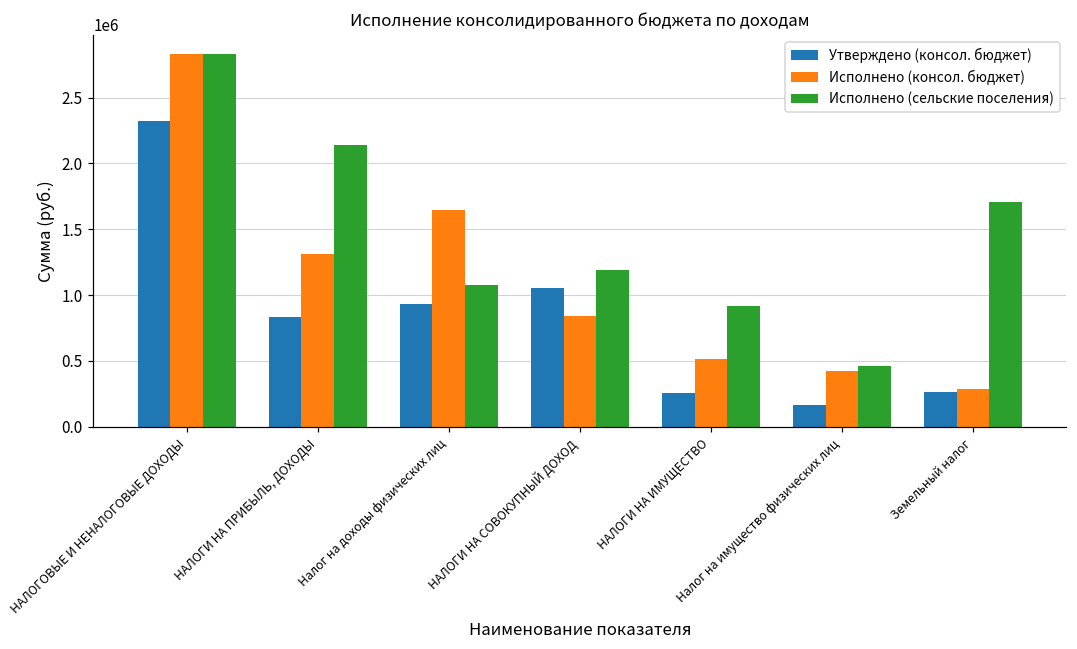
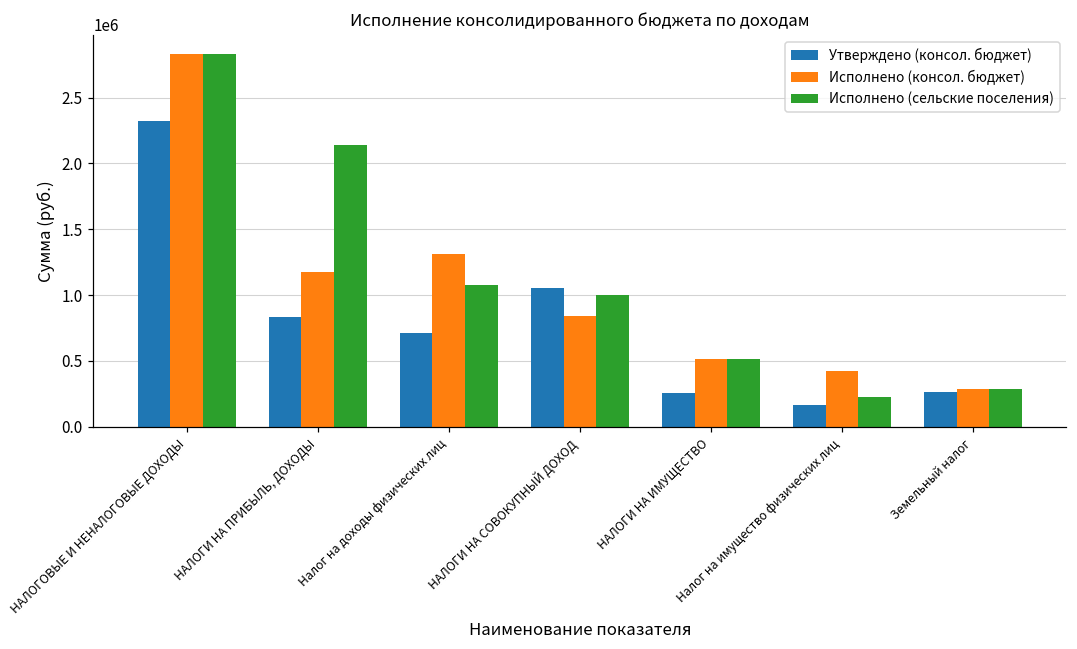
Исполнено (консол. бюджет), НАЛОГИ НА ПРИБЫЛЬ, ДОХОДЫ: 1310000 -> 1170000
Утверждено (консол. бюджет), Налог на доходы физических лиц: 930000 -> 720000
Исполнено (консол. бюджет), Налог на доходы физических лиц: 1650000 -> 1310000
Исполнено (сельские поселения), НАЛОГИ НА СОВОКУПНЫЙ ДОХОД: 1190000 -> 1000000
Исполнено (сельские поселения), НАЛОГИ НА ИМУЩЕСТВО: 920000 -> 520000
Исполнено (сельские поселения), Налог на имущество физических лиц: 460000 -> 230000
Исполнено (сельские поселения), Земельный налог: 1710000 -> 290000
